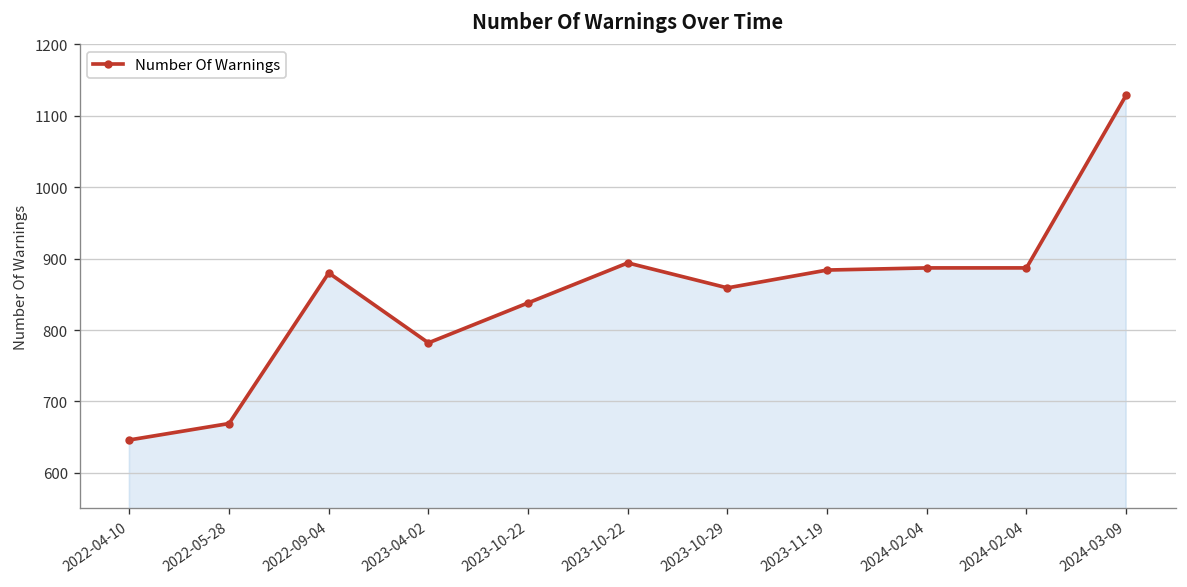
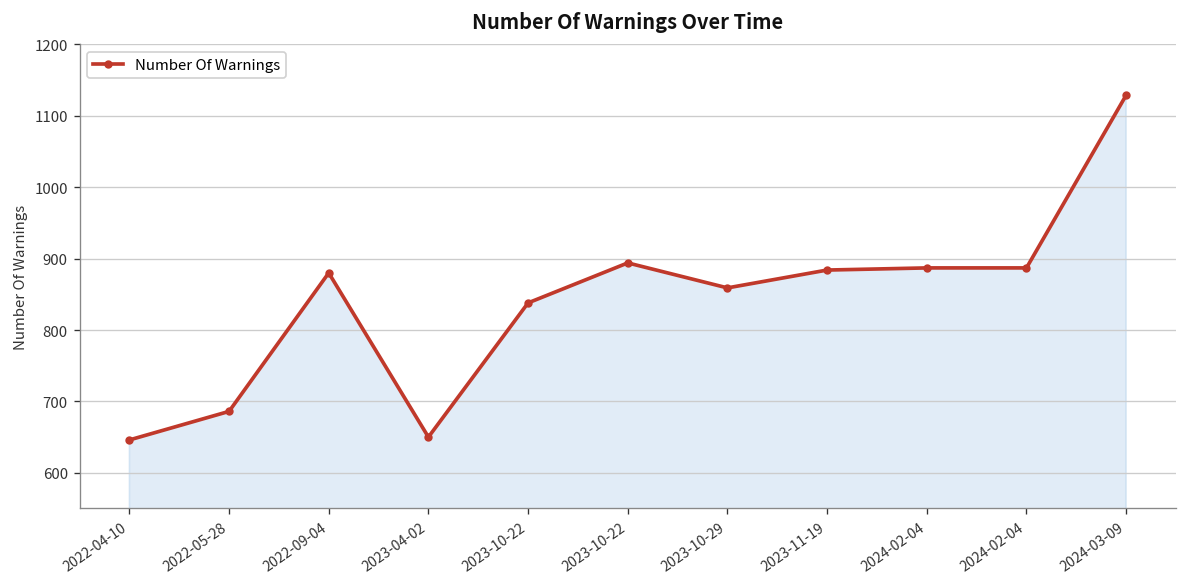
2022-05-28: 670 -> 690
2023-04-02: 780 -> 650
